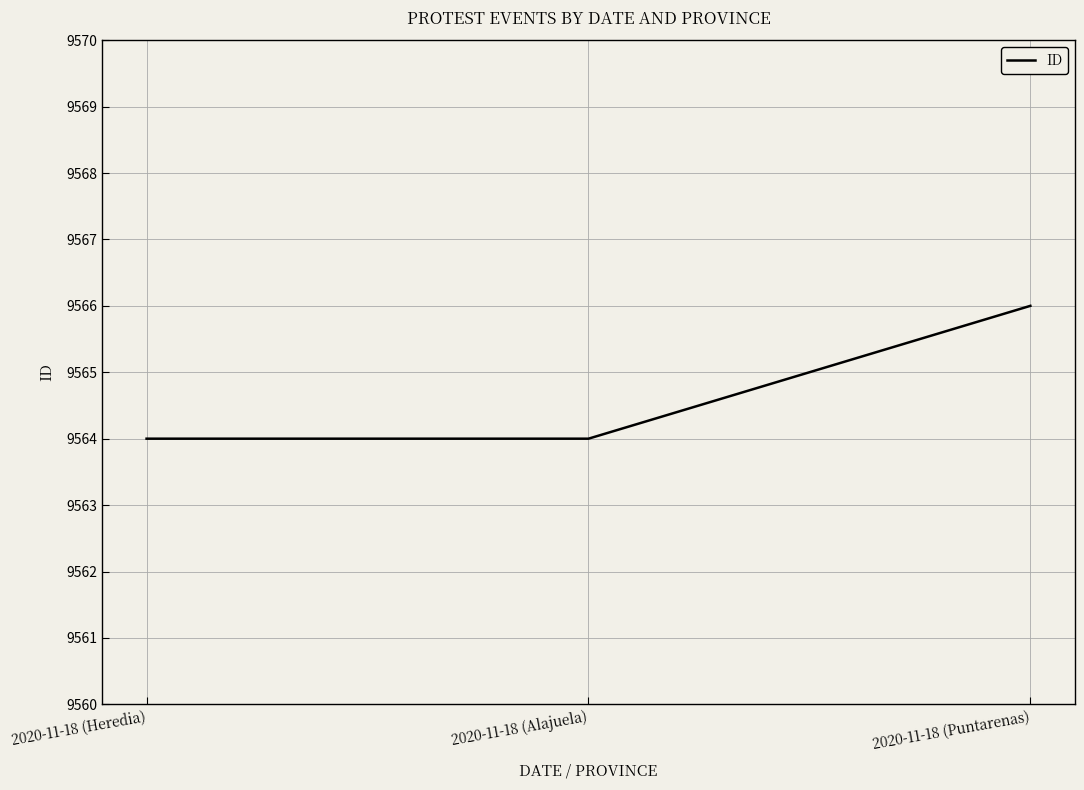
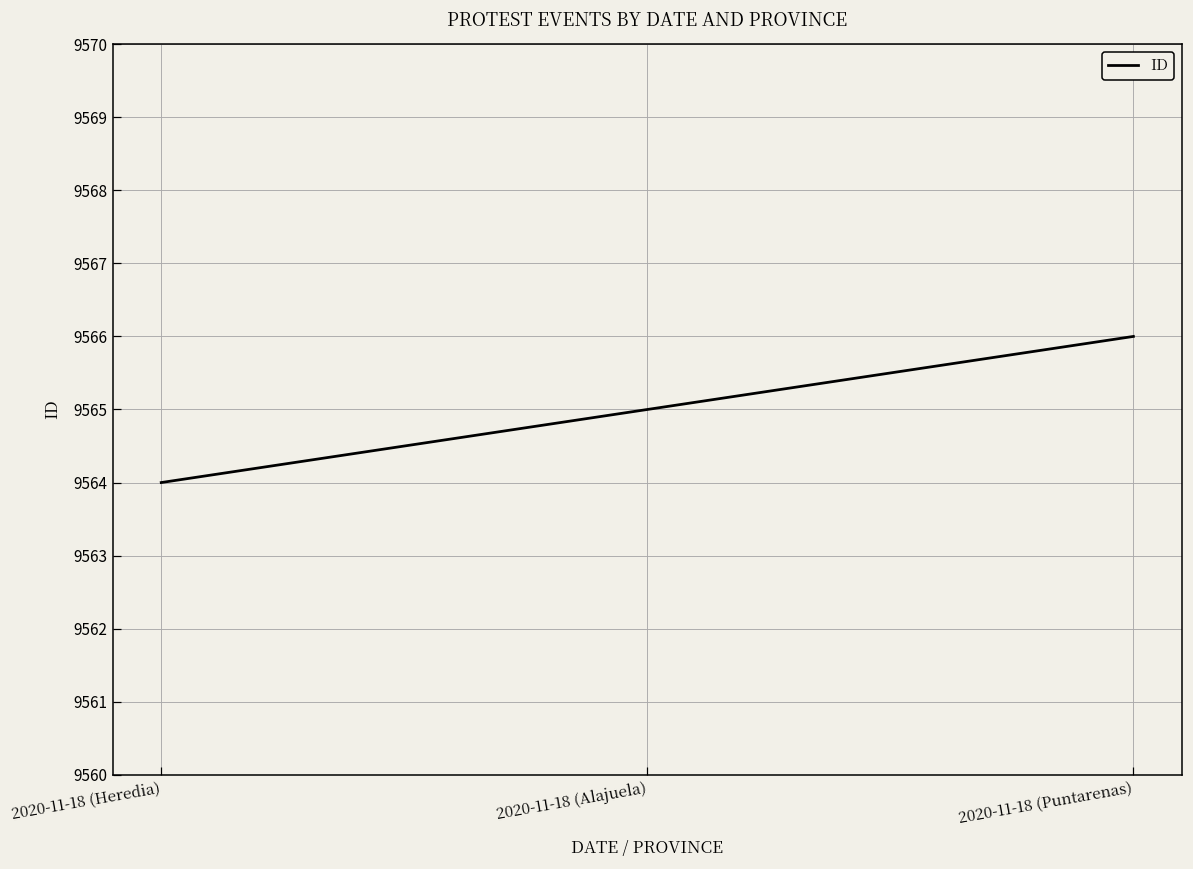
2020-11-18 (Alajuela): 9564 -> 9565
